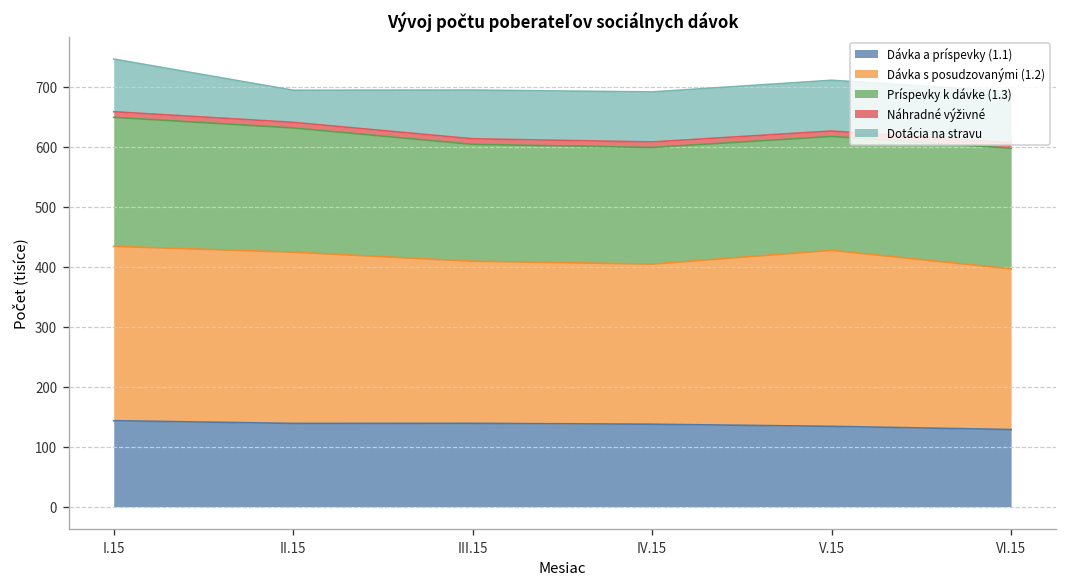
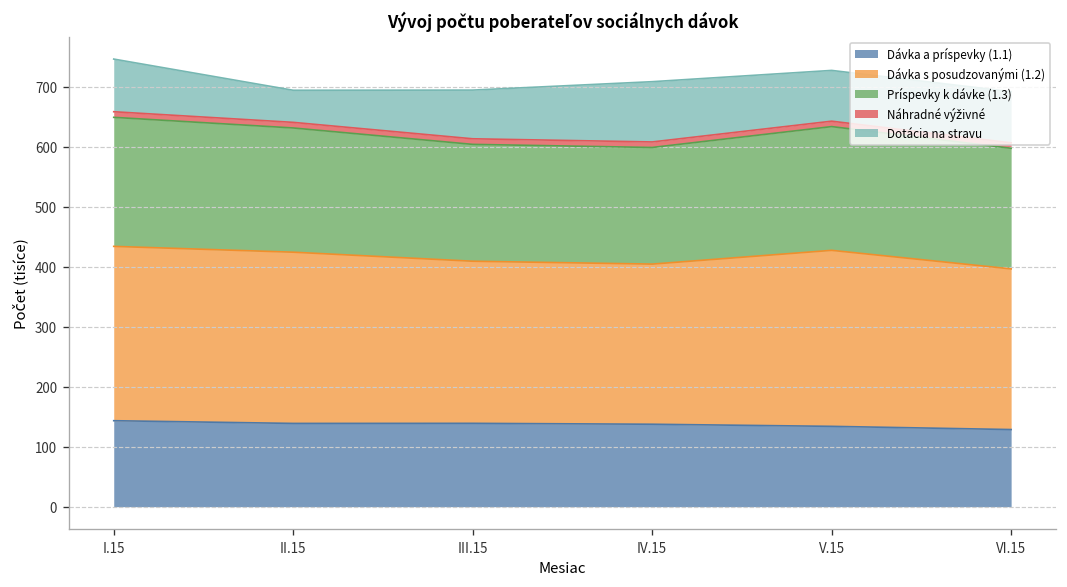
Dotácia na stravu, IV.15: 80 -> 100
Príspevky k dávke (1.3), V.15: 190 -> 210
